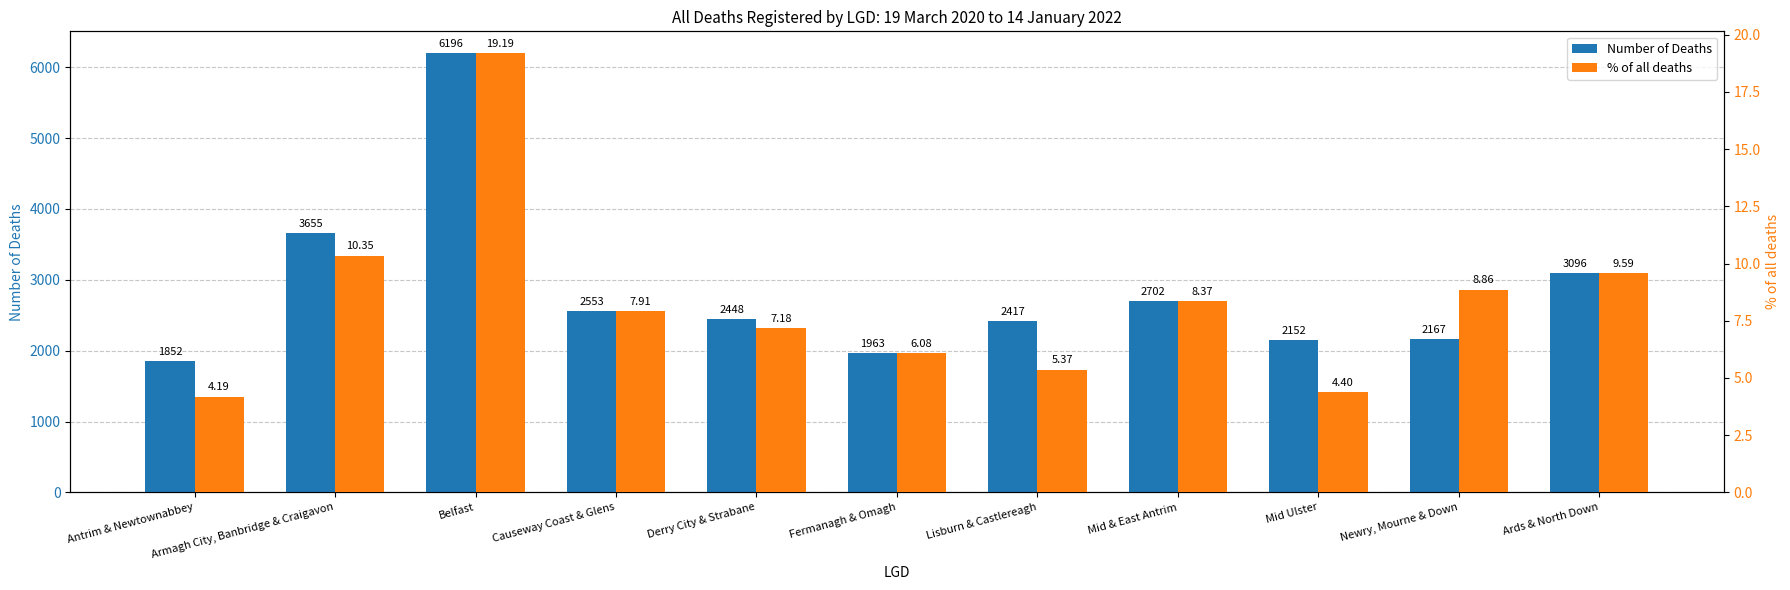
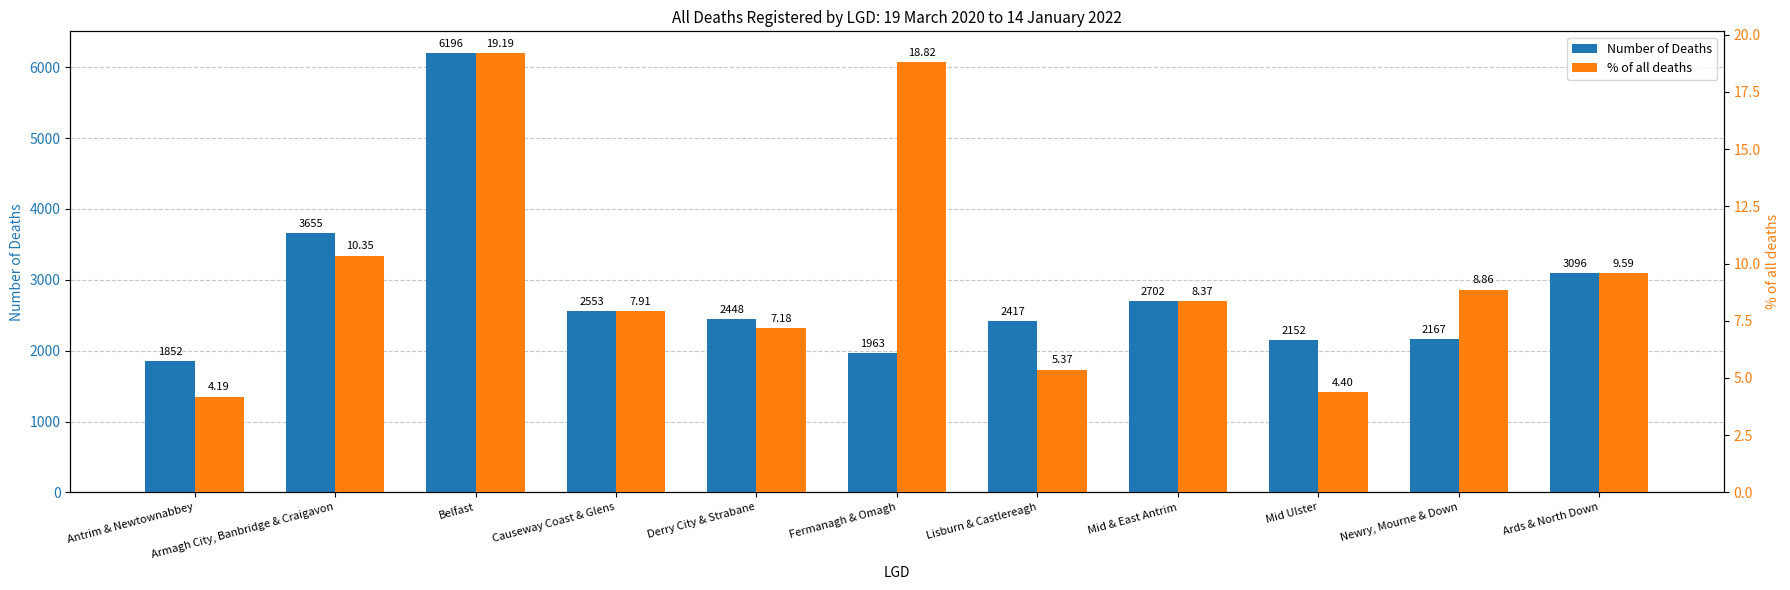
% of all deaths, Fermanagh & Omagh: 6.08 -> 18.82
